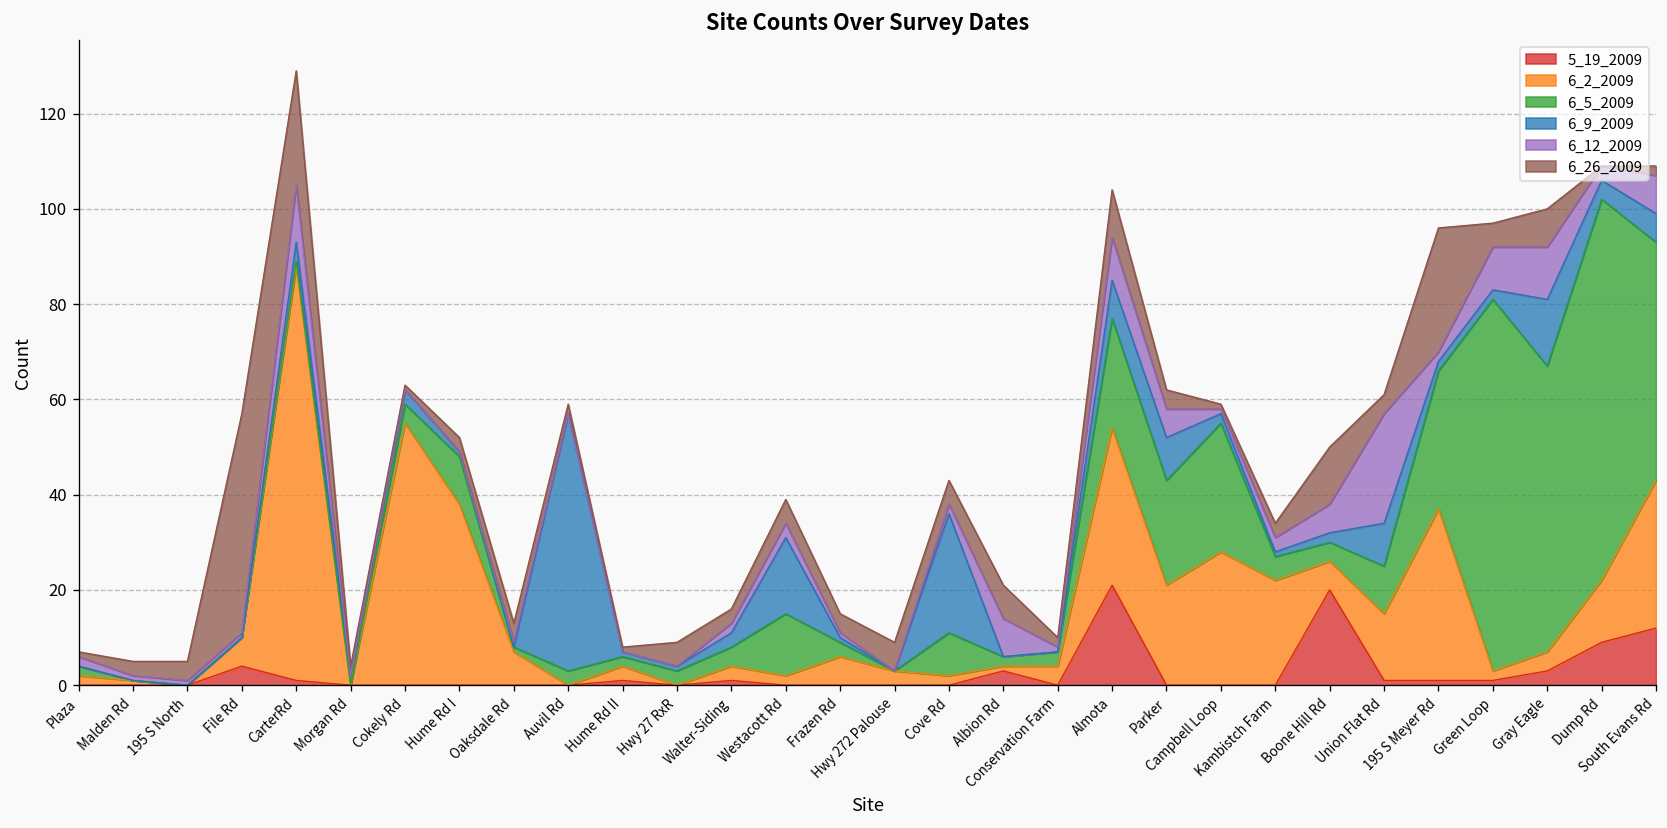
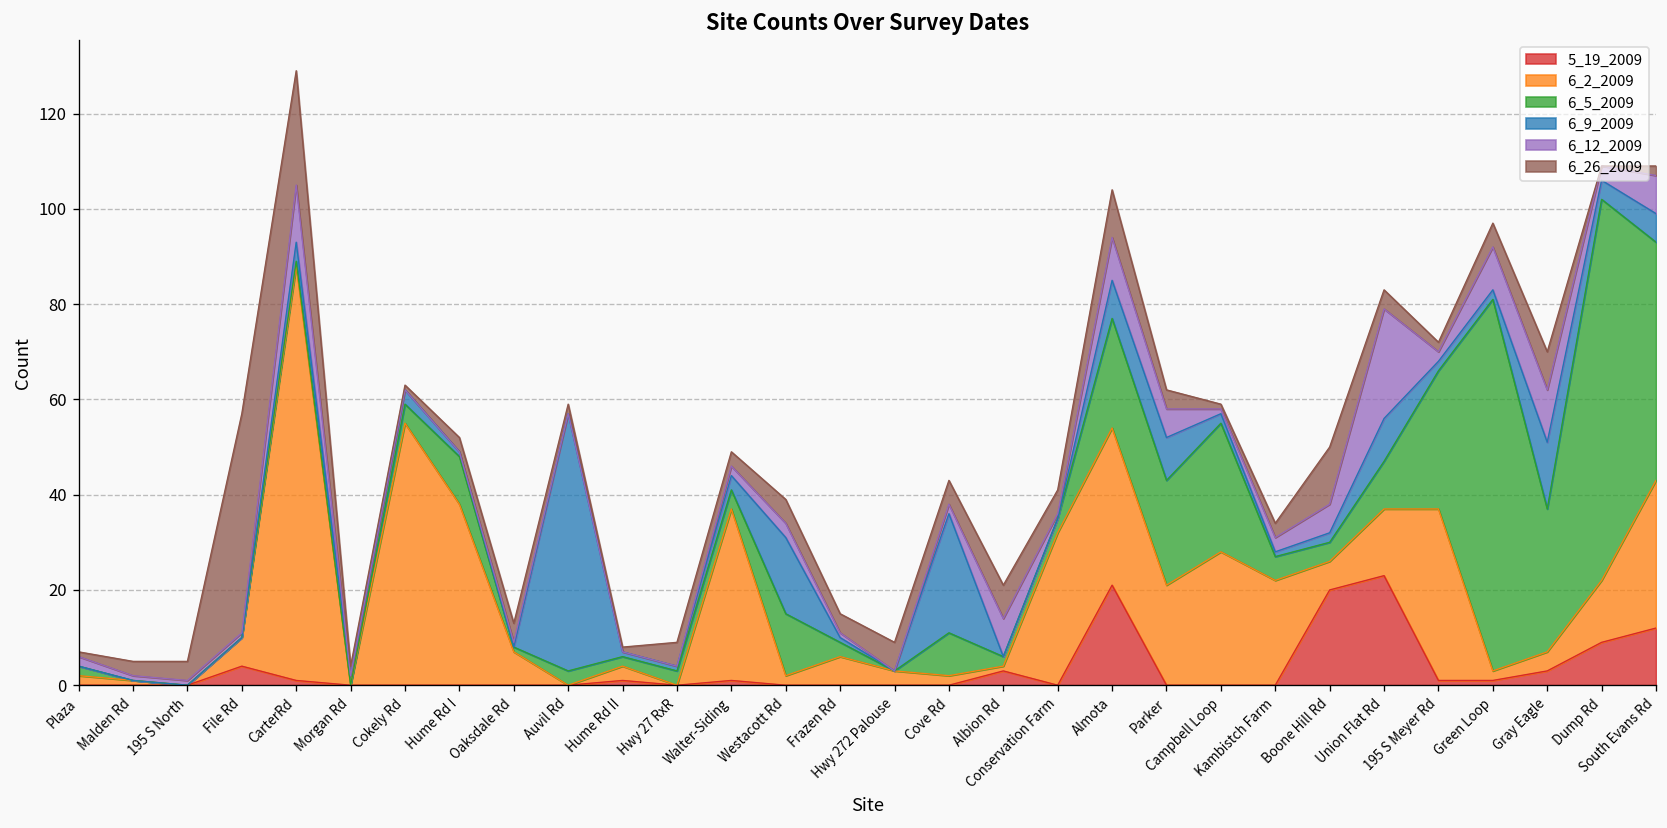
6_2_2009, Walter-Siding: 3 -> 36
6_2_2009, Conservation Farm: 4 -> 32
6_26_2009, Conservation Farm: 2 -> 5
5_19_2009, Union Flat Rd: 1 -> 23
6_26_2009, 195 S Meyer Rd: 26 -> 2
6_5_2009, Gray Eagle: 60 -> 30
